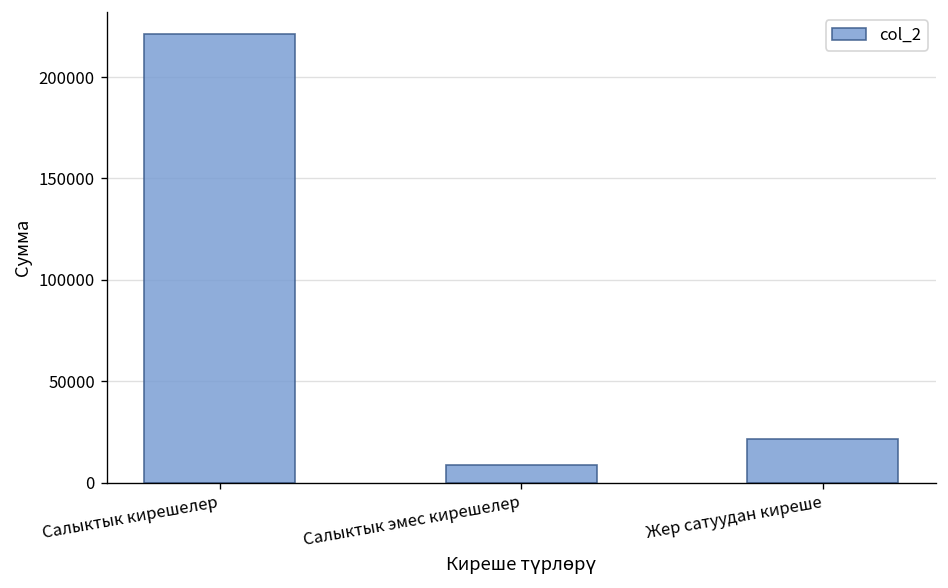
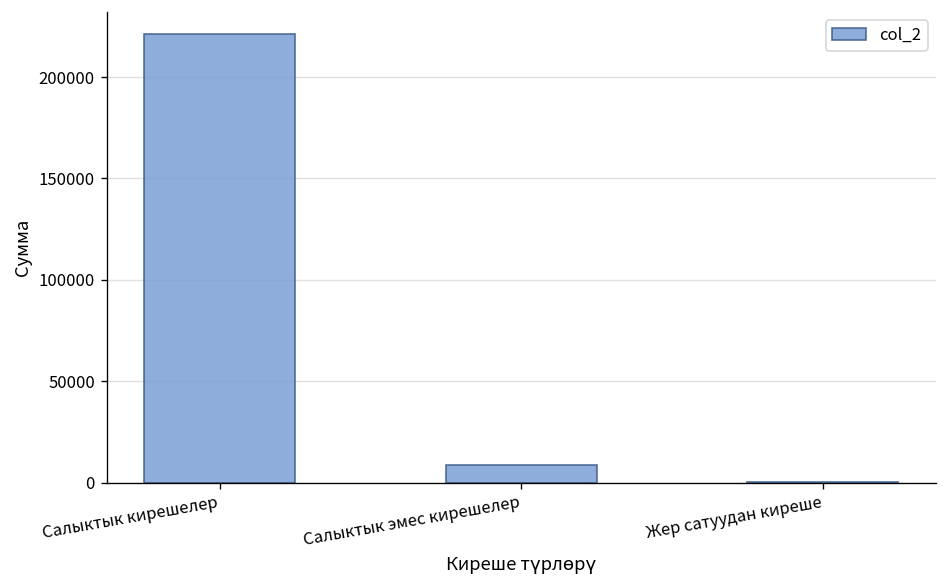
Жер сатуудан киреше: 21000 -> 0
